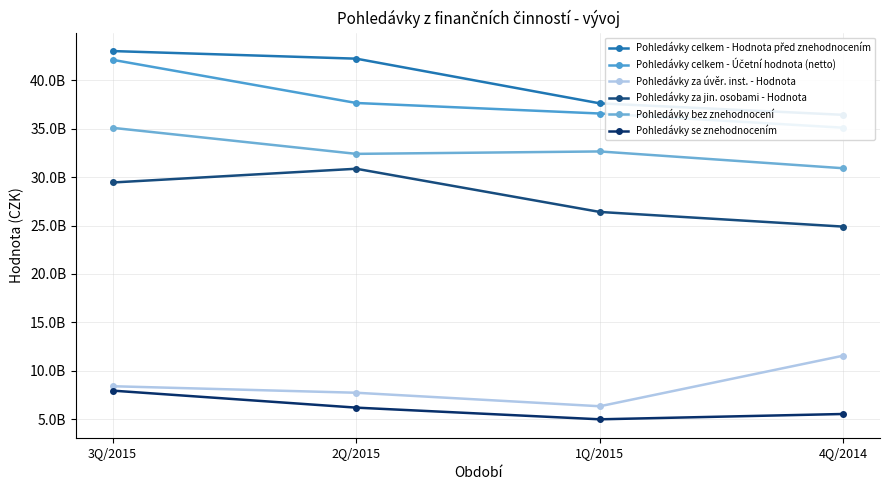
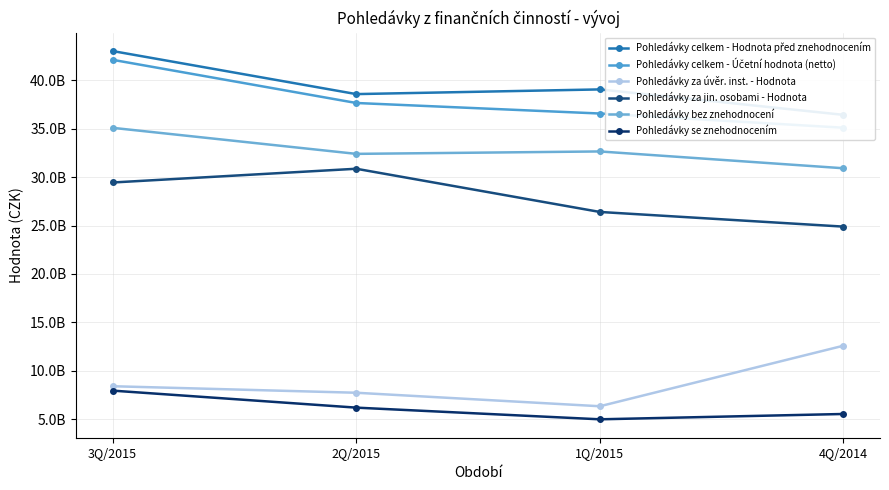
Pohledávky celkem - Hodnota před znehodnocením, 2Q/2015: 42000000000 -> 39000000000
Pohledávky celkem - Hodnota před znehodnocením, 1Q/2015: 38000000000 -> 39000000000
Pohledávky za úvěr. inst. - Hodnota, 4Q/2014: 12000000000 -> 13000000000
